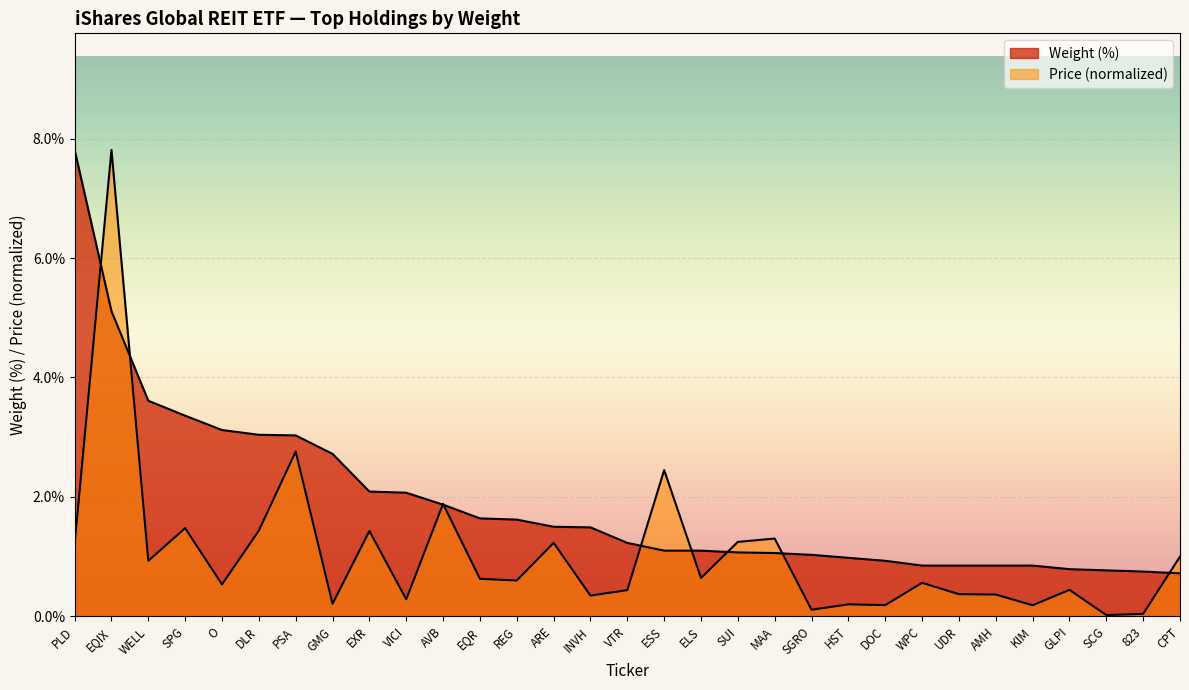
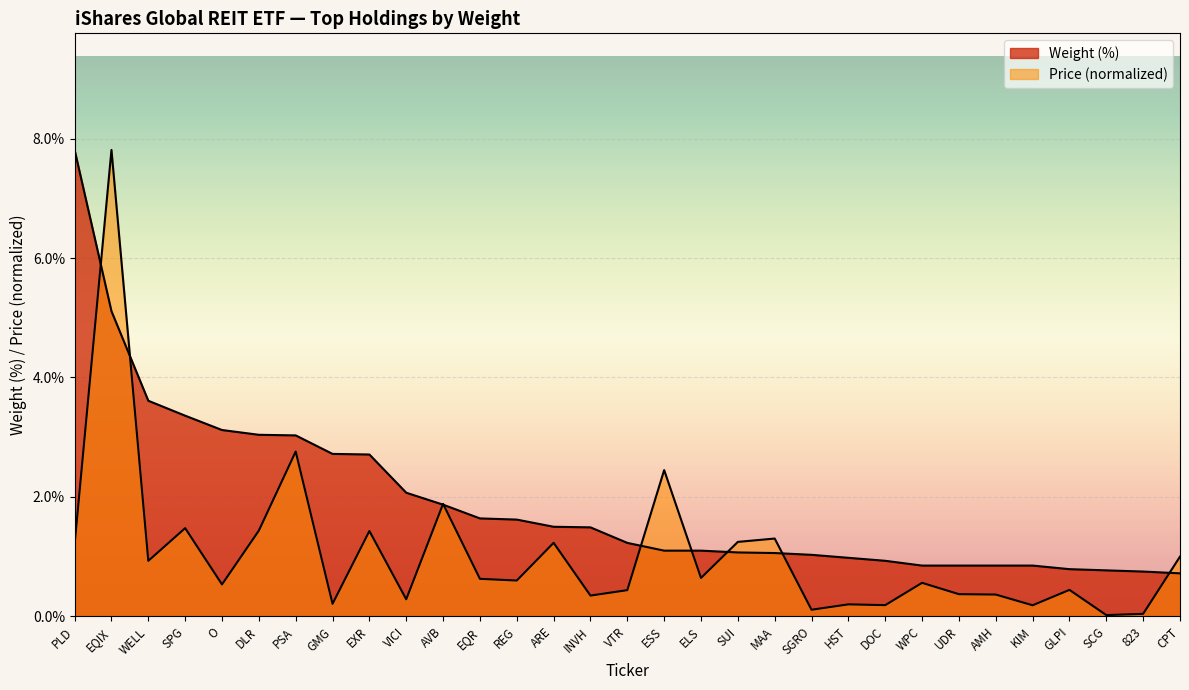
Weight (%), EXR: 2.1% -> 2.7%
